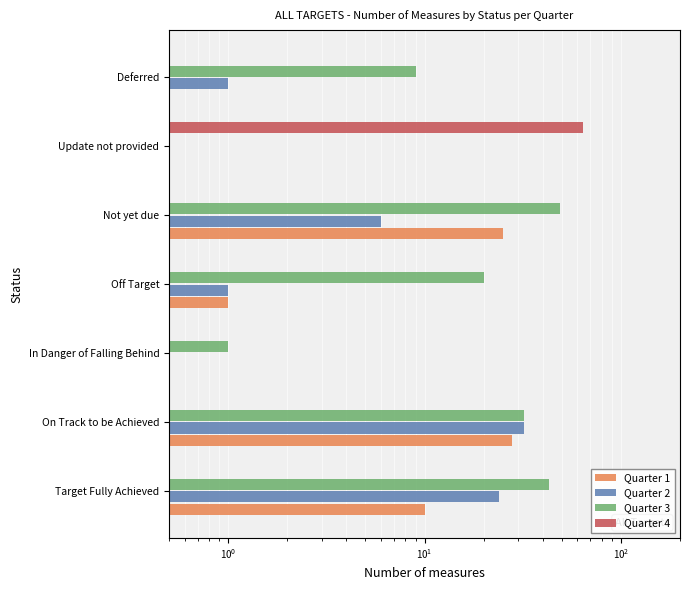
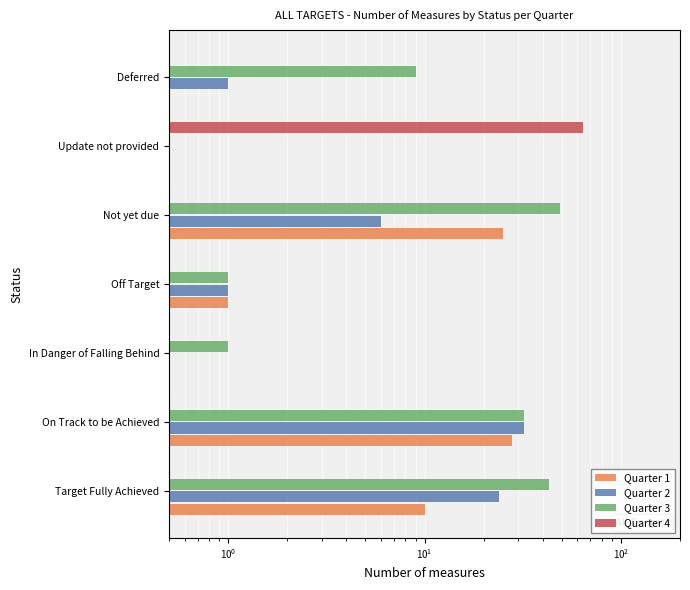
Quarter 3, Off Target: 20 -> 1
